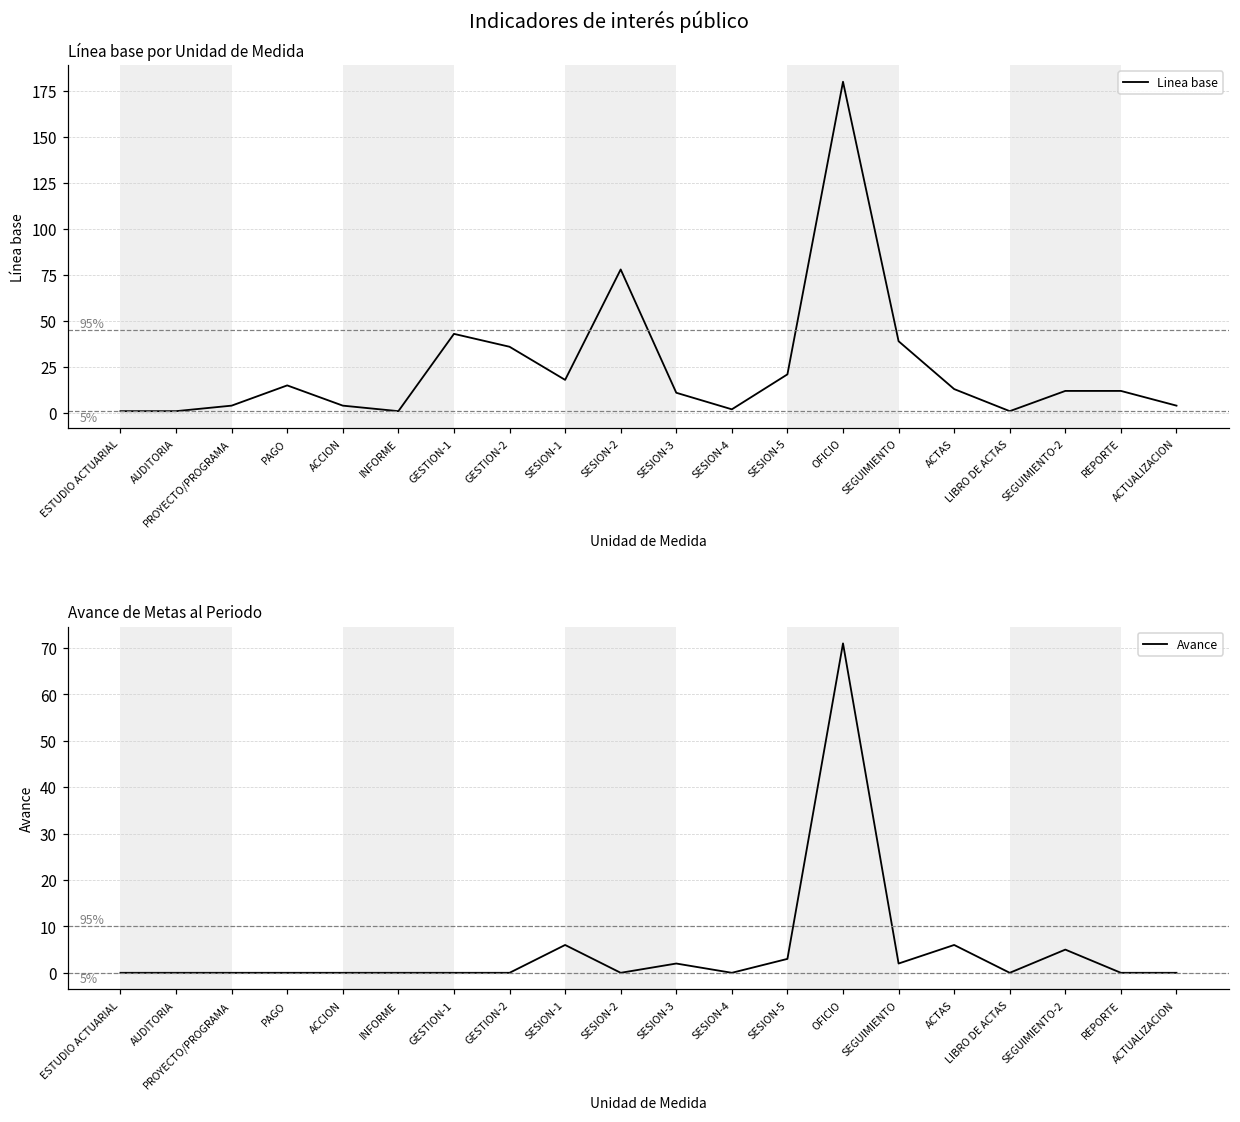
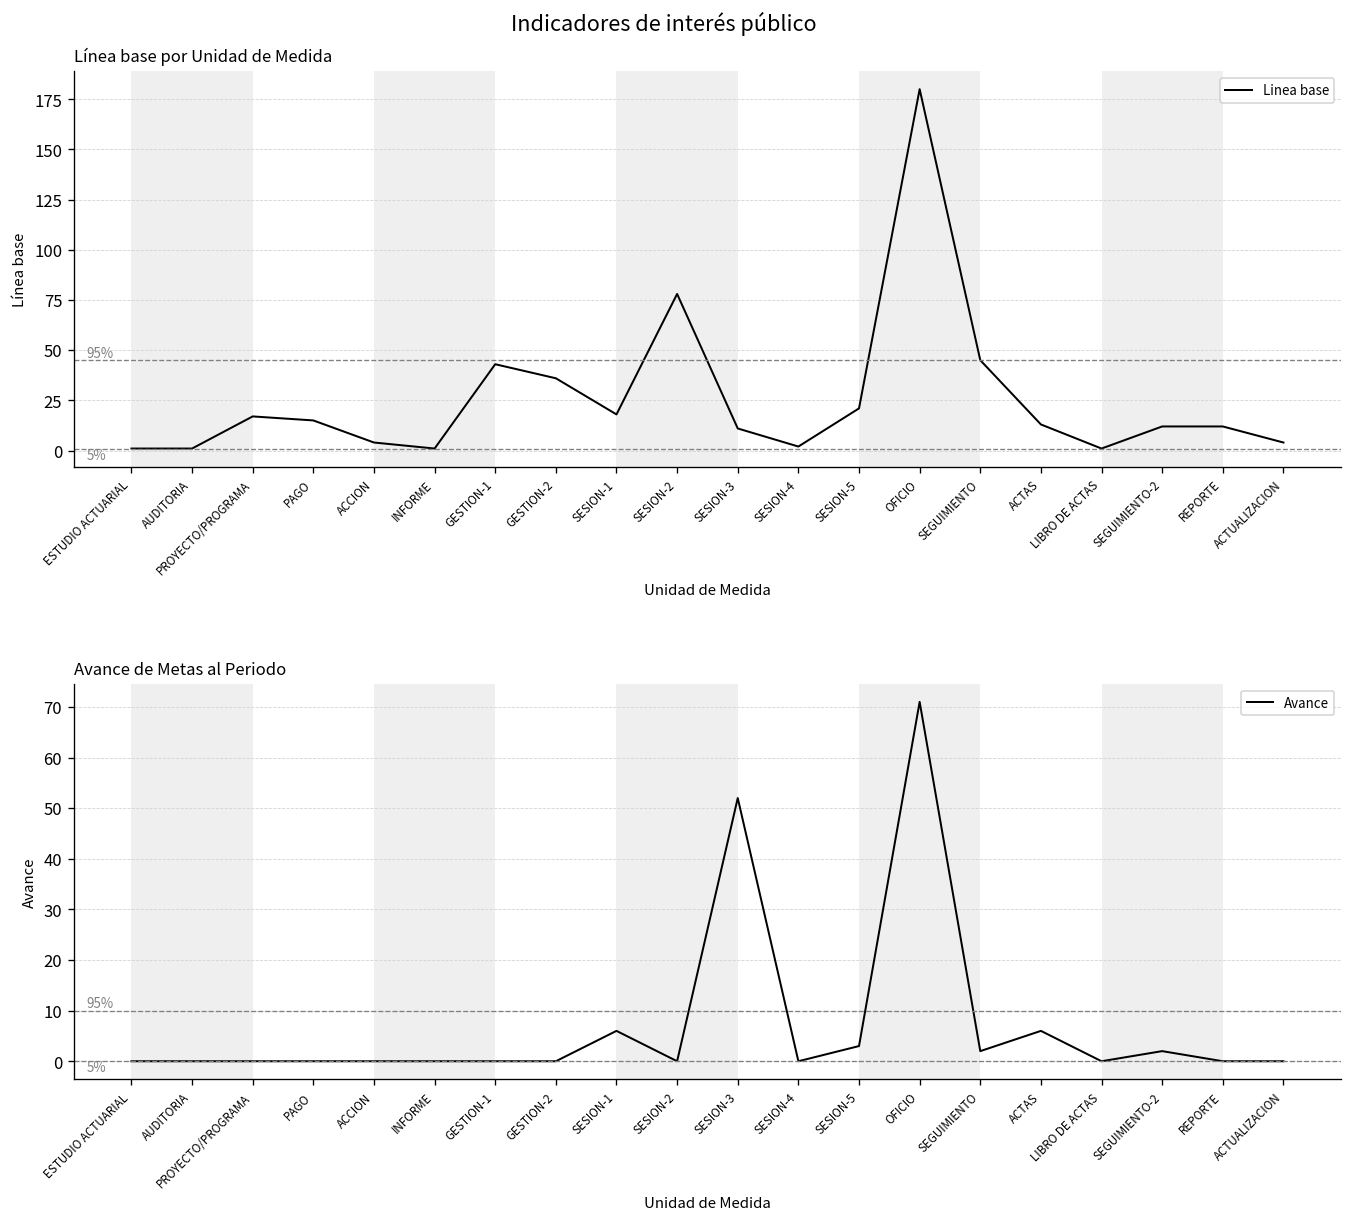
Línea base por Unidad de Medida, PROYECTO/PROGRAMA: 4 -> 17
Línea base por Unidad de Medida, SEGUIMIENTO: 39 -> 45
Avance de Metas al Periodo, SESION-3: 2 -> 52
Avance de Metas al Periodo, SEGUIMIENTO-2: 5 -> 2
